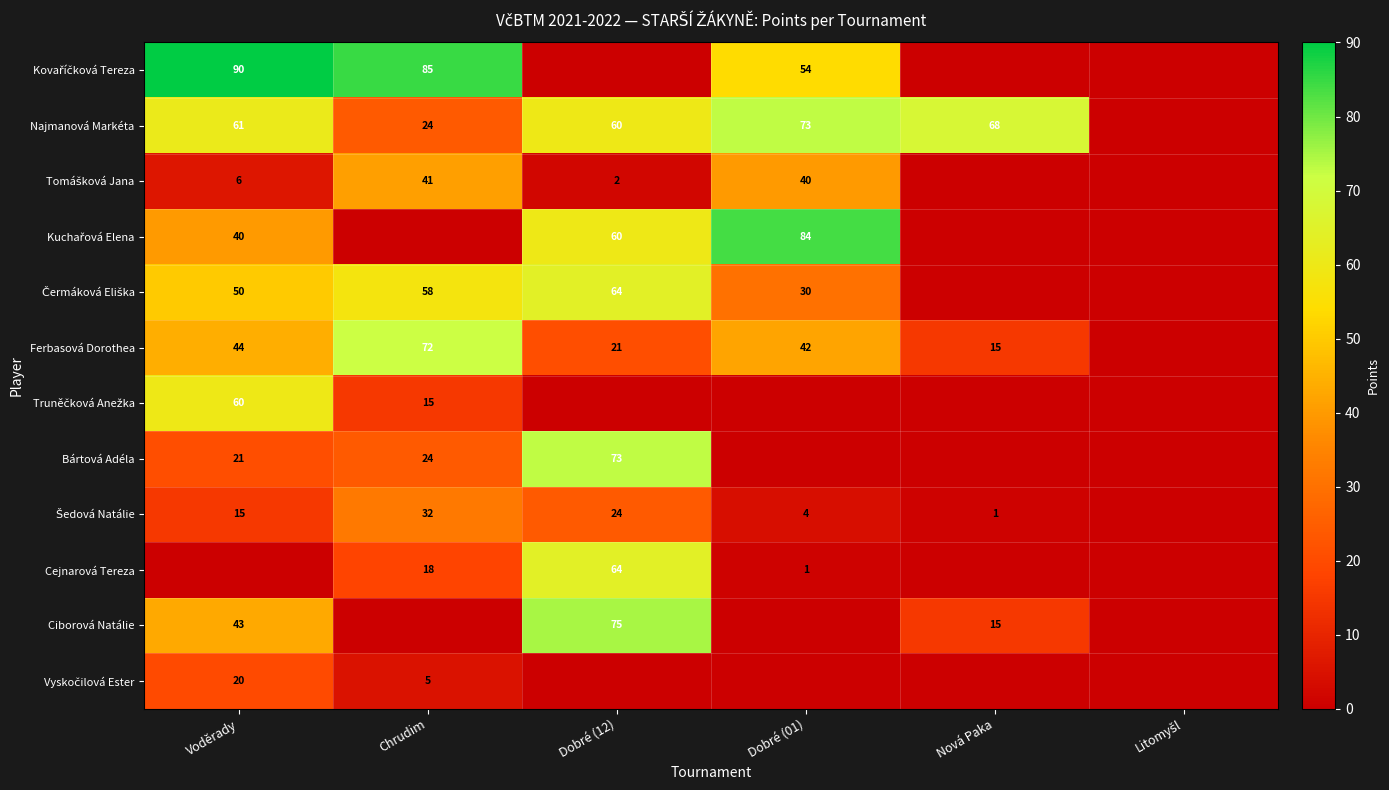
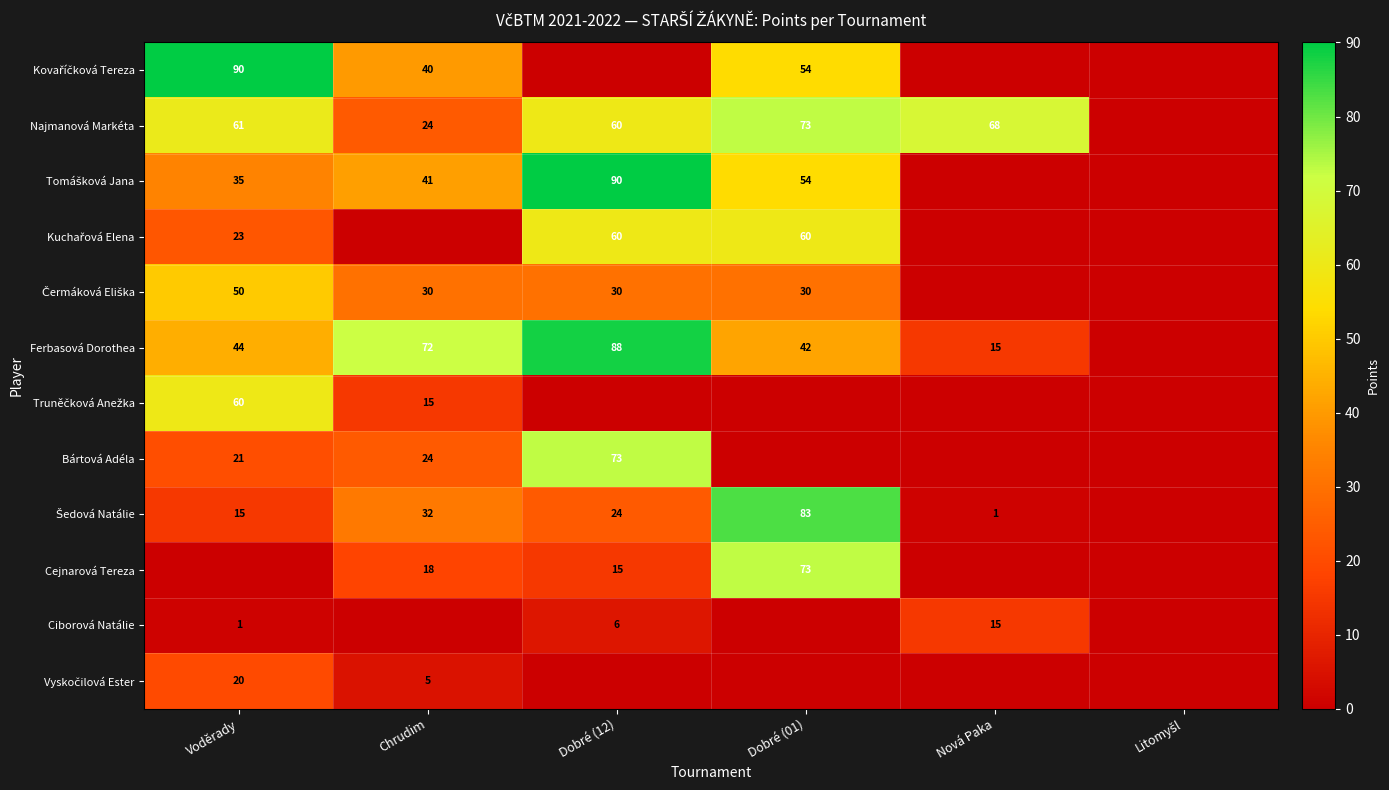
Kovaříčková Tereza, Chrudim: 85 -> 40
Tomášková Jana, Voděrady: 6 -> 35
Tomášková Jana, Dobré (12): 2 -> 90
Tomášková Jana, Dobré (01): 40 -> 54
Kuchařová Elena, Voděrady: 40 -> 23
Kuchařová Elena, Dobré (01): 84 -> 60
Čermáková Eliška, Chrudim: 58 -> 30
Čermáková Eliška, Dobré (12): 64 -> 30
Ferbasová Dorothea, Dobré (12): 21 -> 88
Šedová Natálie, Dobré (01): 4 -> 83
Cejnarová Tereza, Dobré (12): 64 -> 15
Cejnarová Tereza, Dobré (01): 1 -> 73
Ciborová Natálie, Voděrady: 43 -> 1
Ciborová Natálie, Dobré (12): 75 -> 6
